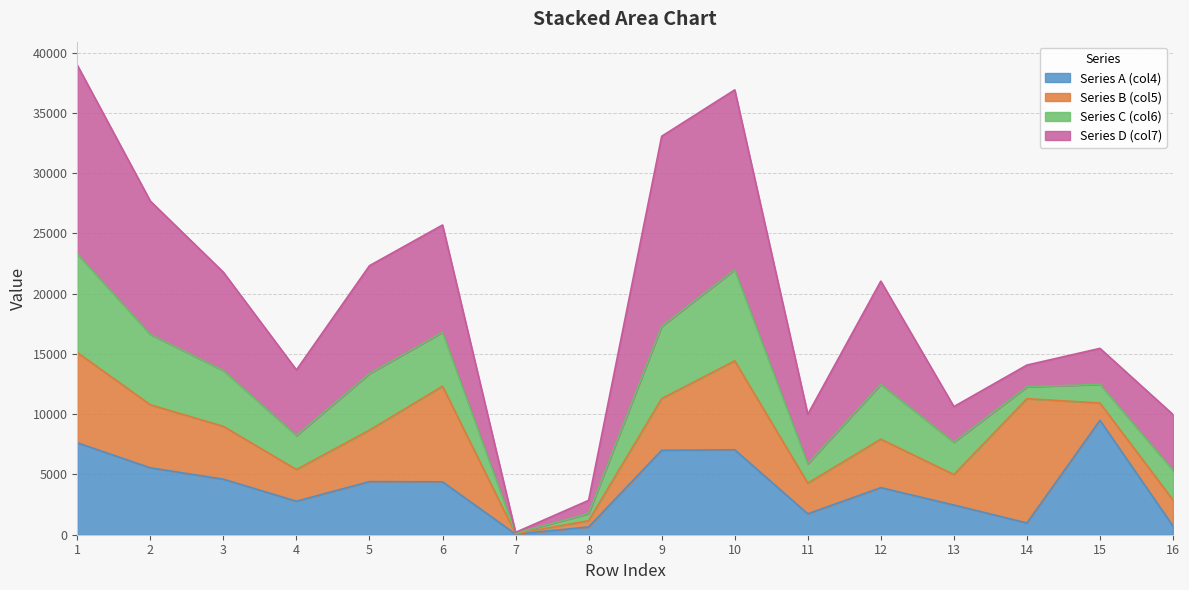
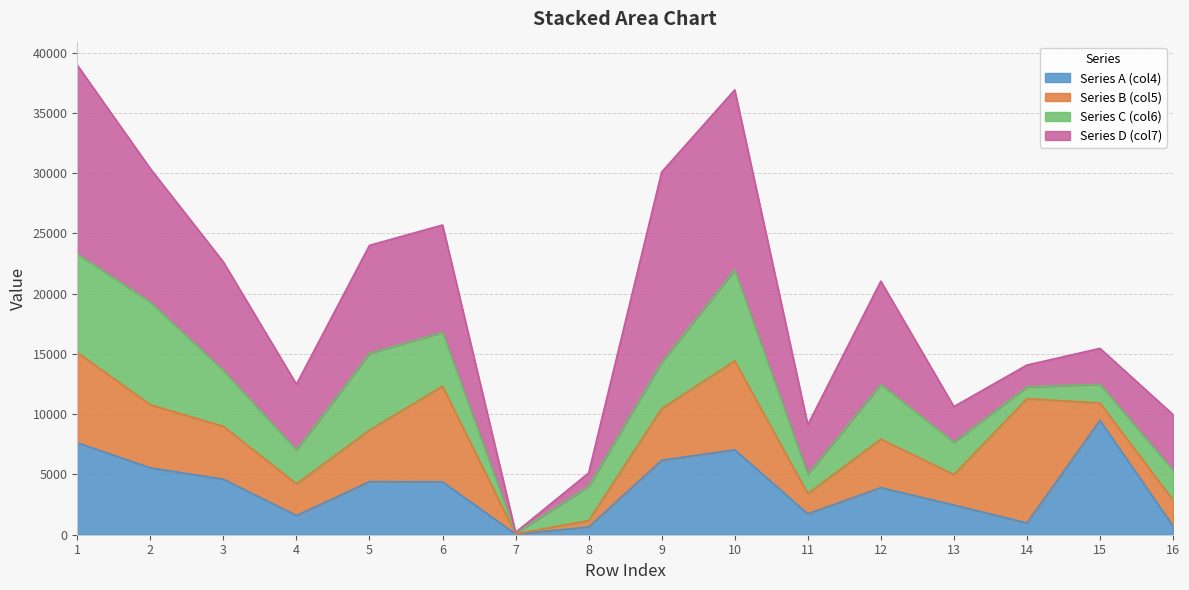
Series C (col6), 2: 5800 -> 8500
Series D (col7), 3: 8200 -> 9000
Series A (col4), 4: 2800 -> 1600
Series C (col6), 5: 4700 -> 6400
Series C (col6), 8: 600 -> 2800
Series A (col4), 9: 7000 -> 6200
Series C (col6), 9: 6000 -> 3900
Series B (col5), 11: 2500 -> 1700
